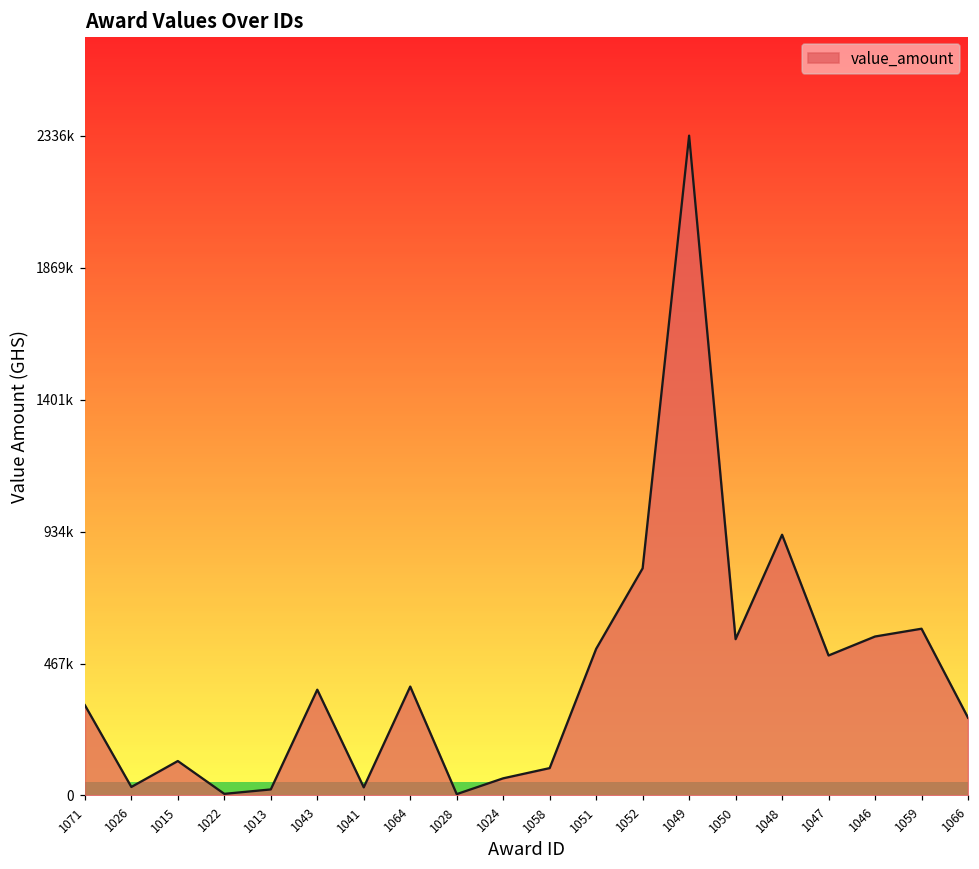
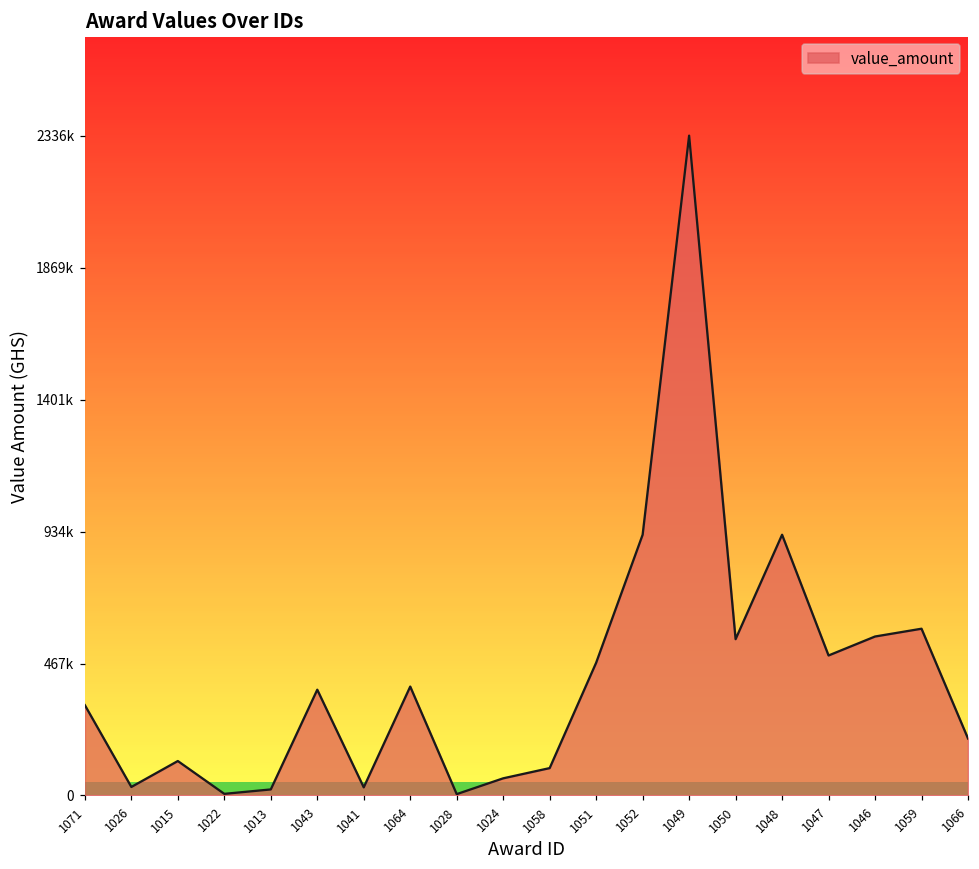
1051: 520000 -> 470000
1052: 800000 -> 920000
1066: 280000 -> 200000
